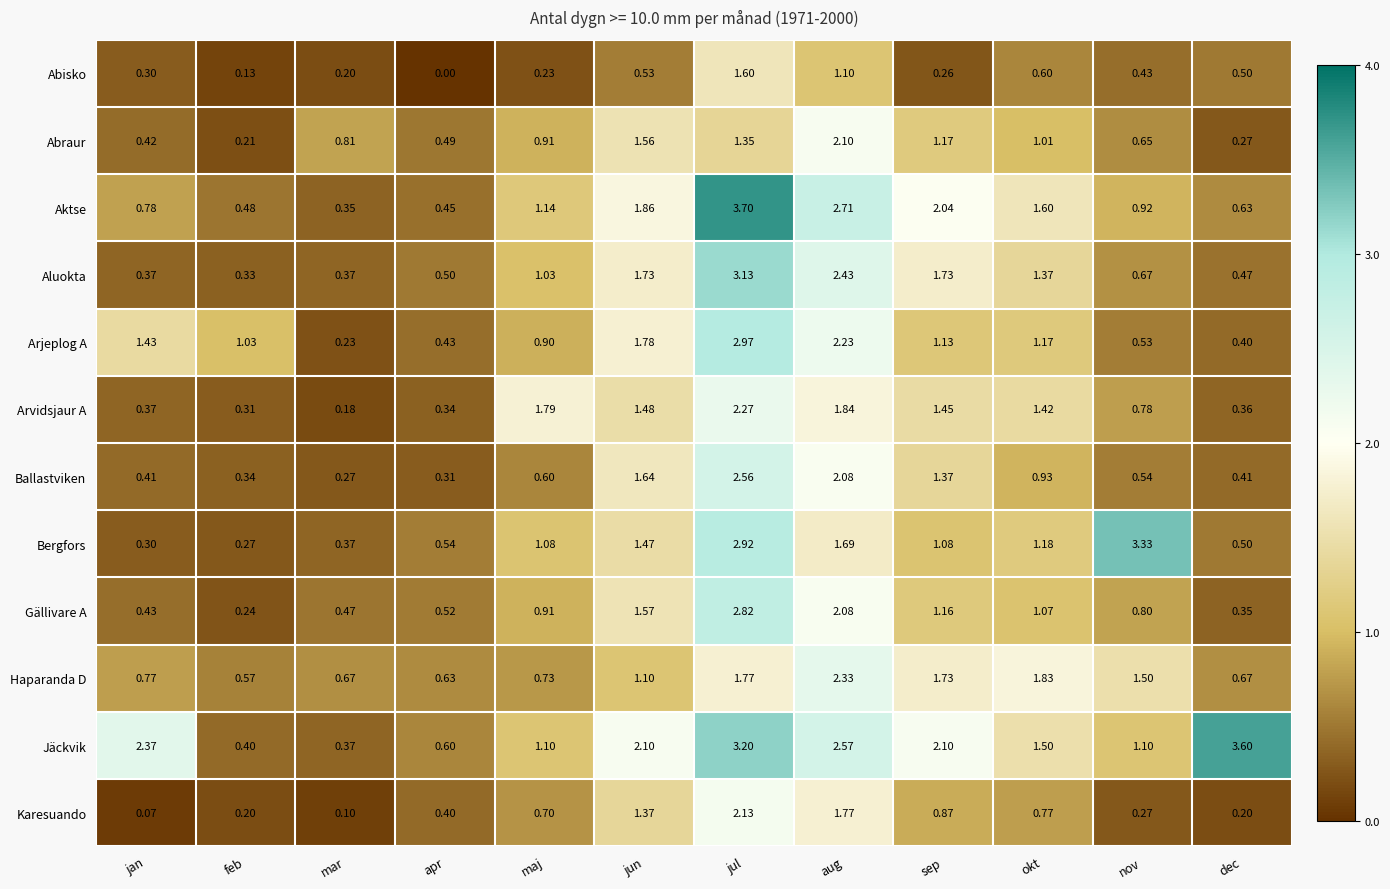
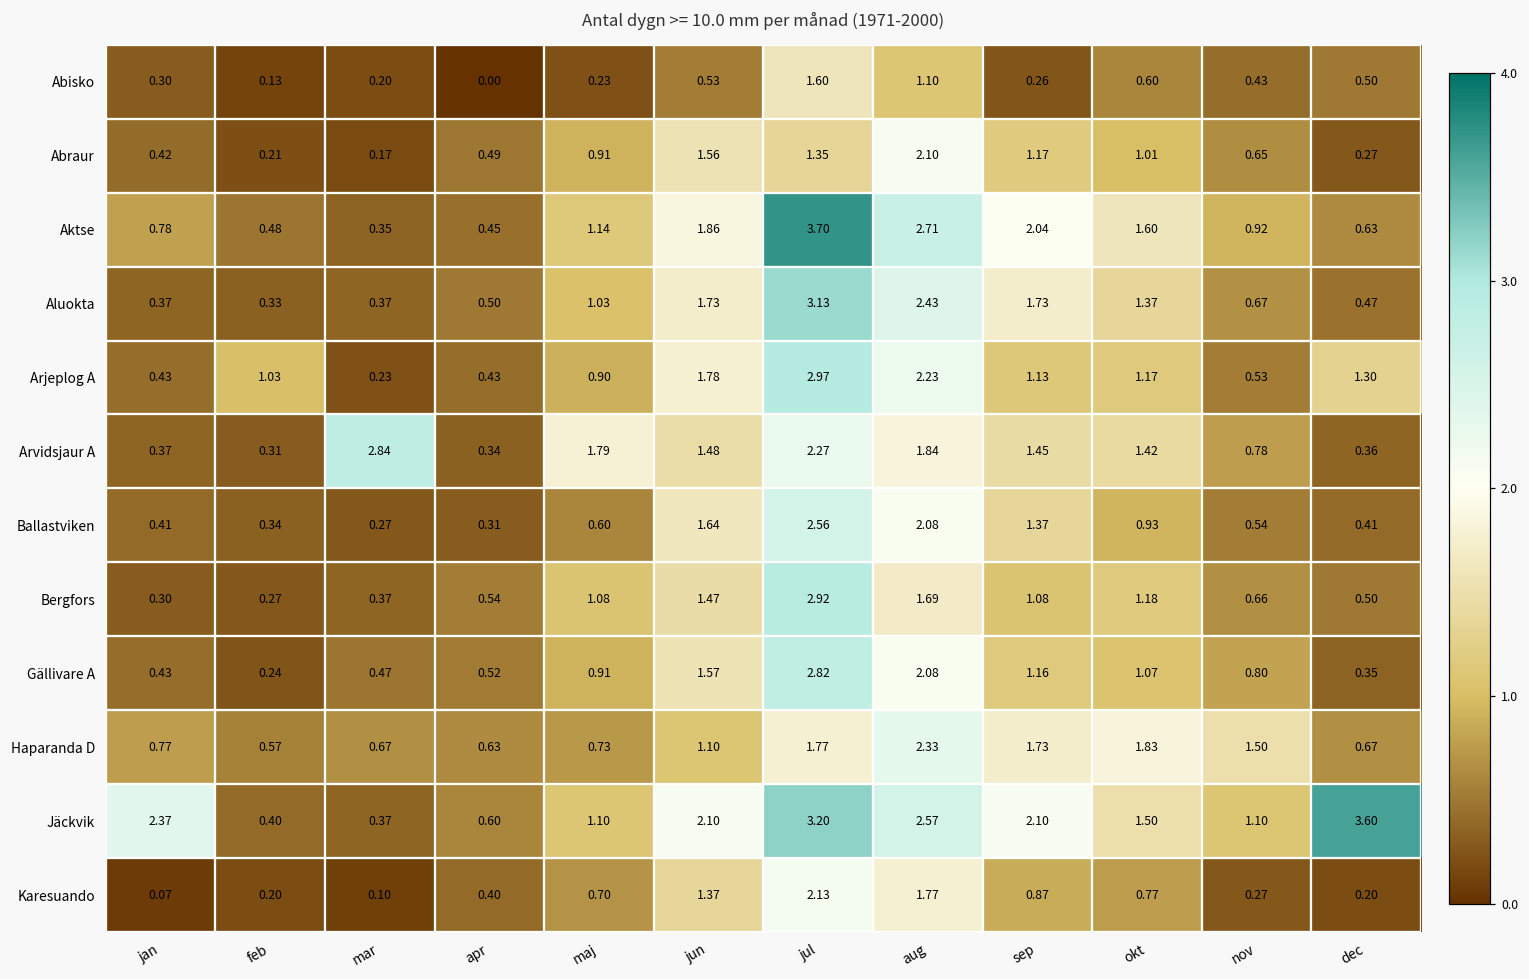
Abraur, mar: 0.81 -> 0.17
Arjeplog A, jan: 1.43 -> 0.43
Arjeplog A, dec: 0.40 -> 1.30
Arvidsjaur A, mar: 0.18 -> 2.84
Bergfors, nov: 3.33 -> 0.66
